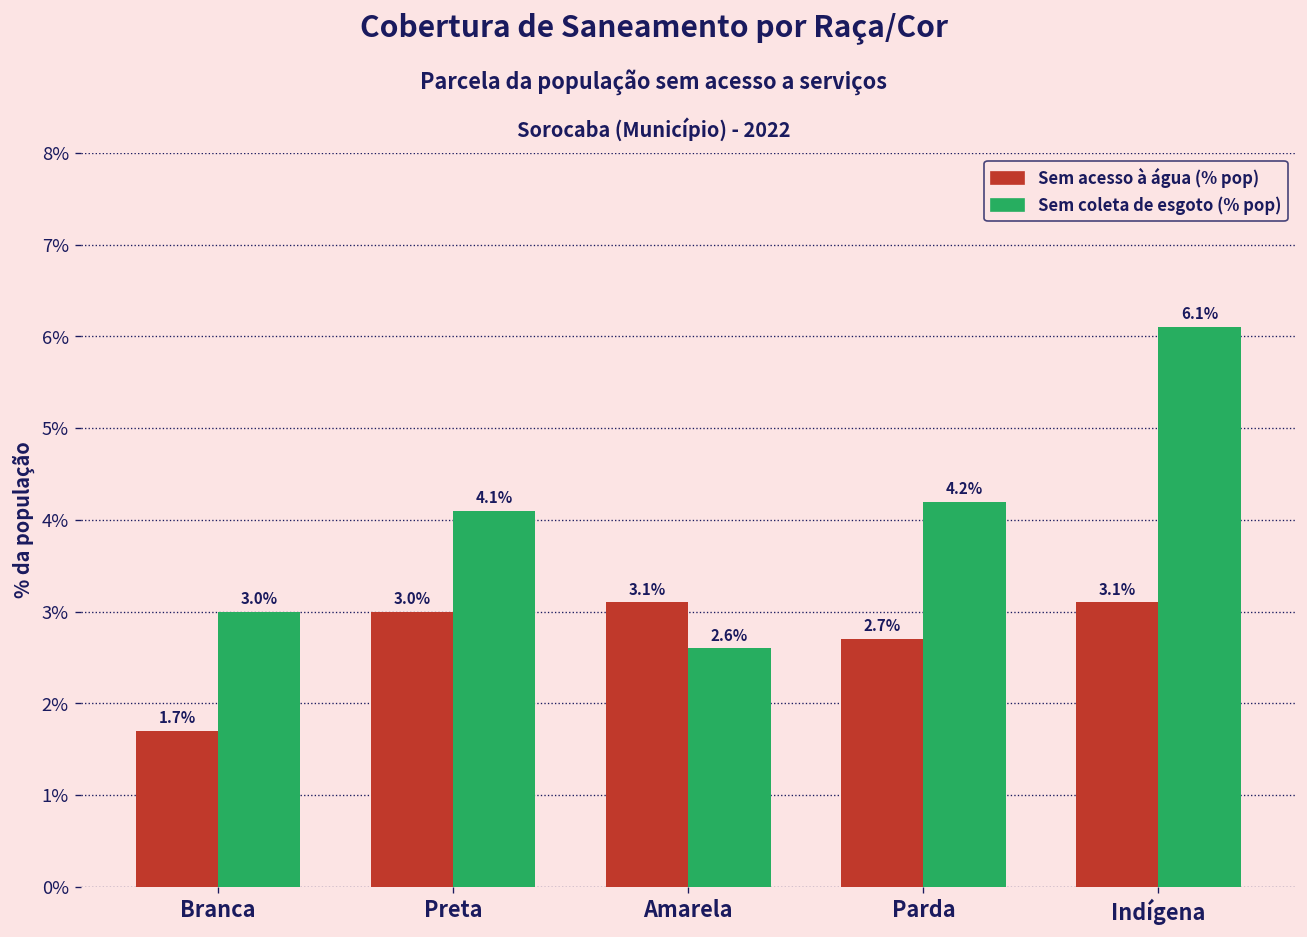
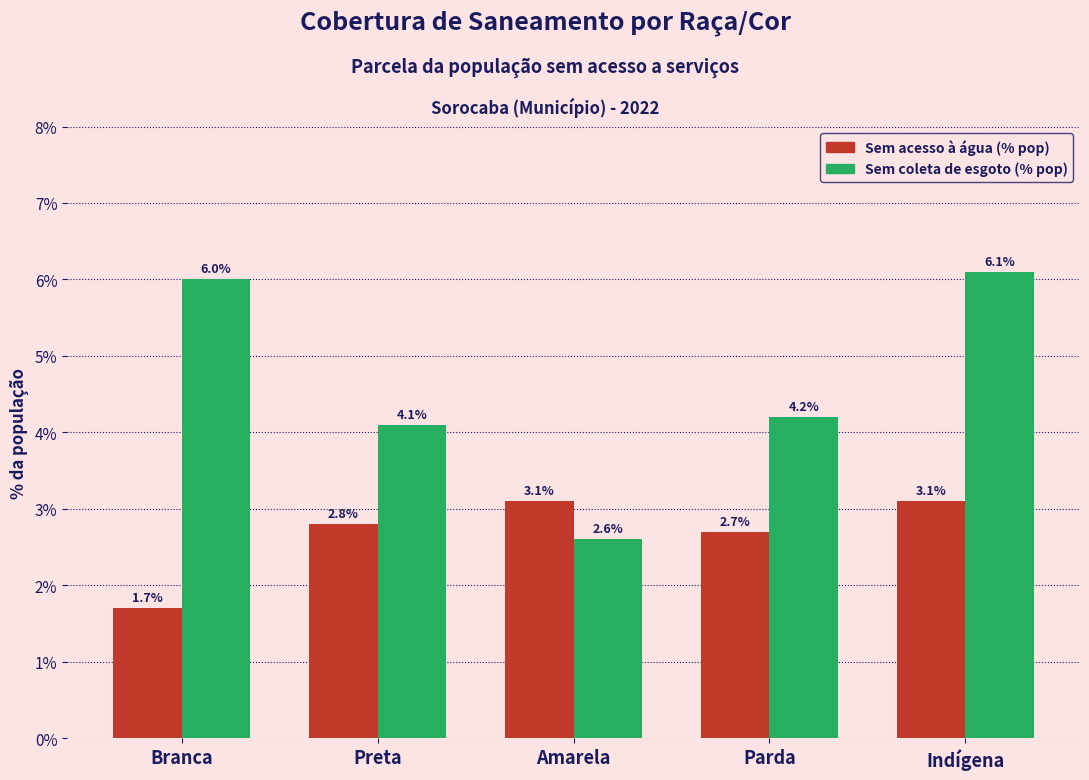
Sem coleta de esgoto (% pop), Branca: 3.0% -> 6.0%
Sem acesso à água (% pop), Preta: 3.0% -> 2.8%
